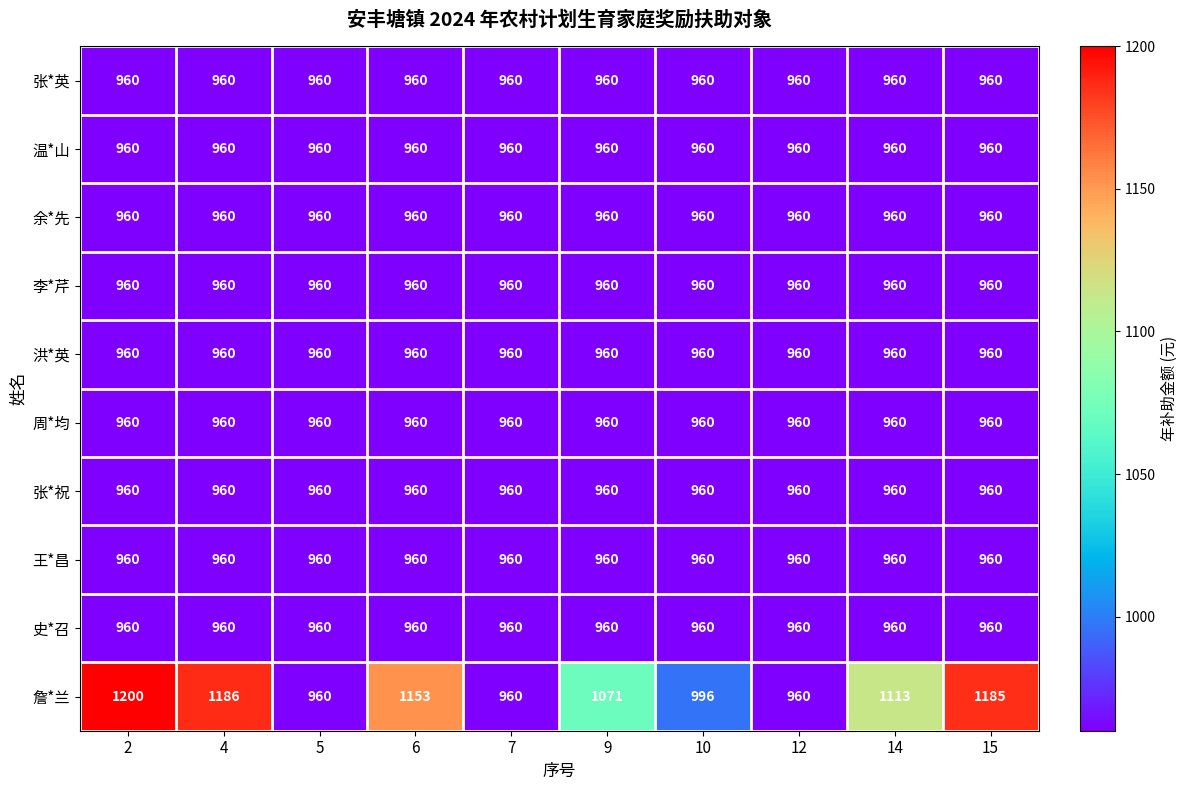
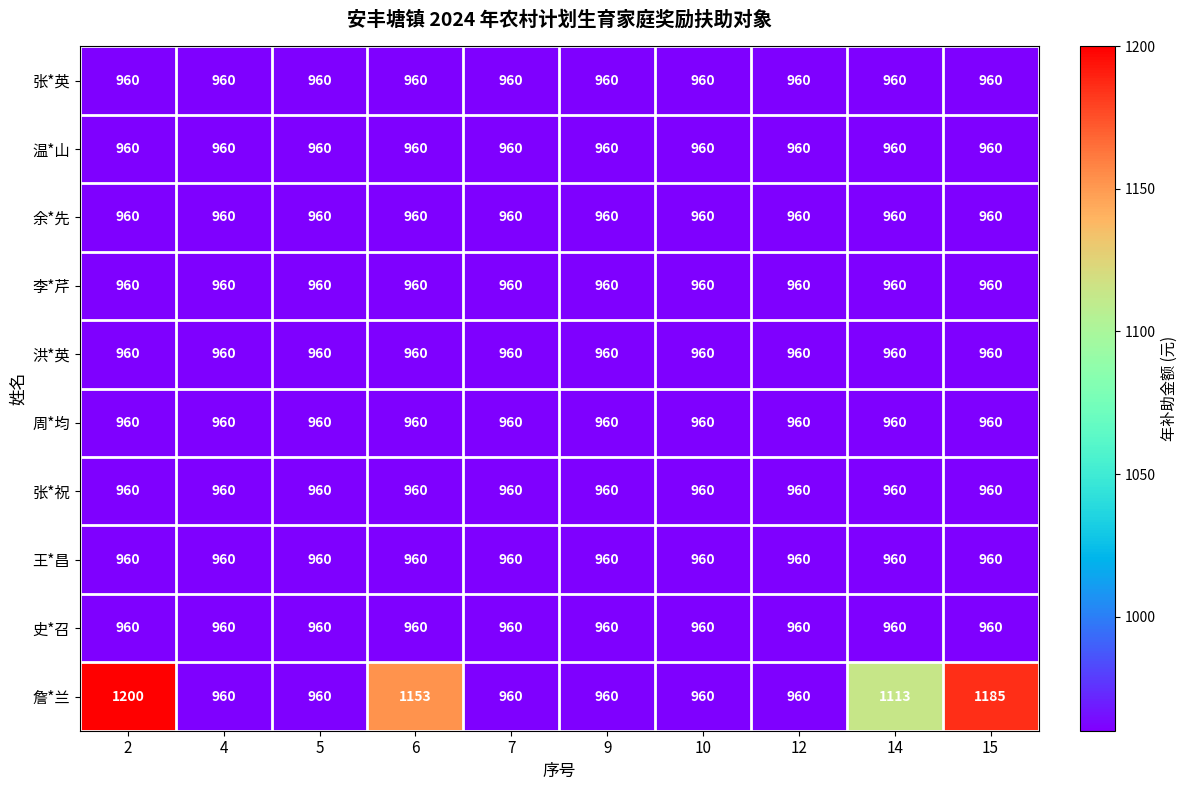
詹*兰, 4: 1186 -> 960
詹*兰, 9: 1071 -> 960
詹*兰, 10: 996 -> 960
